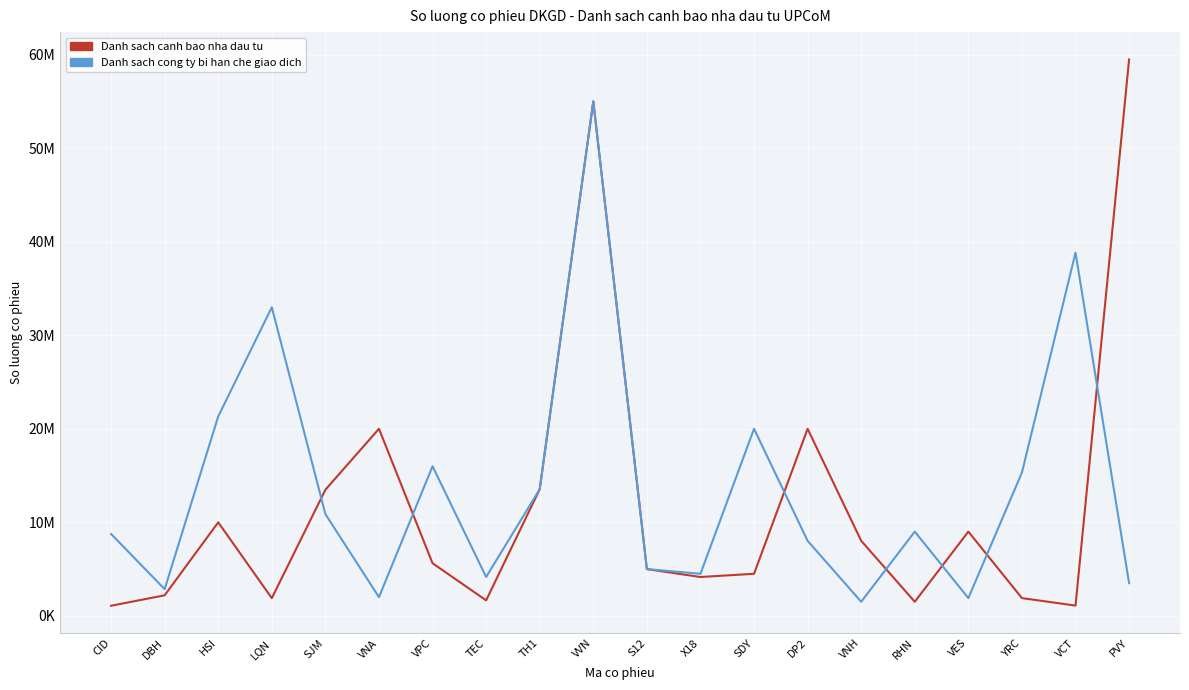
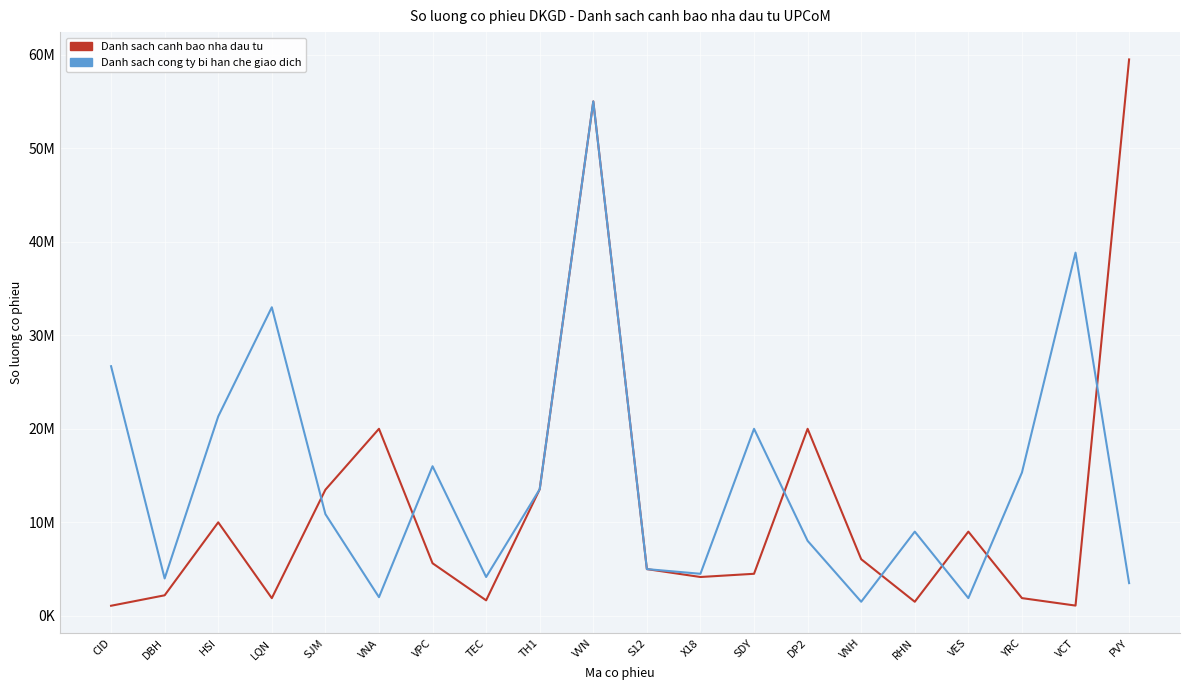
Danh sach cong ty bi han che giao dich, CID: 9000000 -> 27000000
Danh sach cong ty bi han che giao dich, DBH: 3000000 -> 4000000
Danh sach canh bao nha dau tu, VNH: 8000000 -> 6000000
